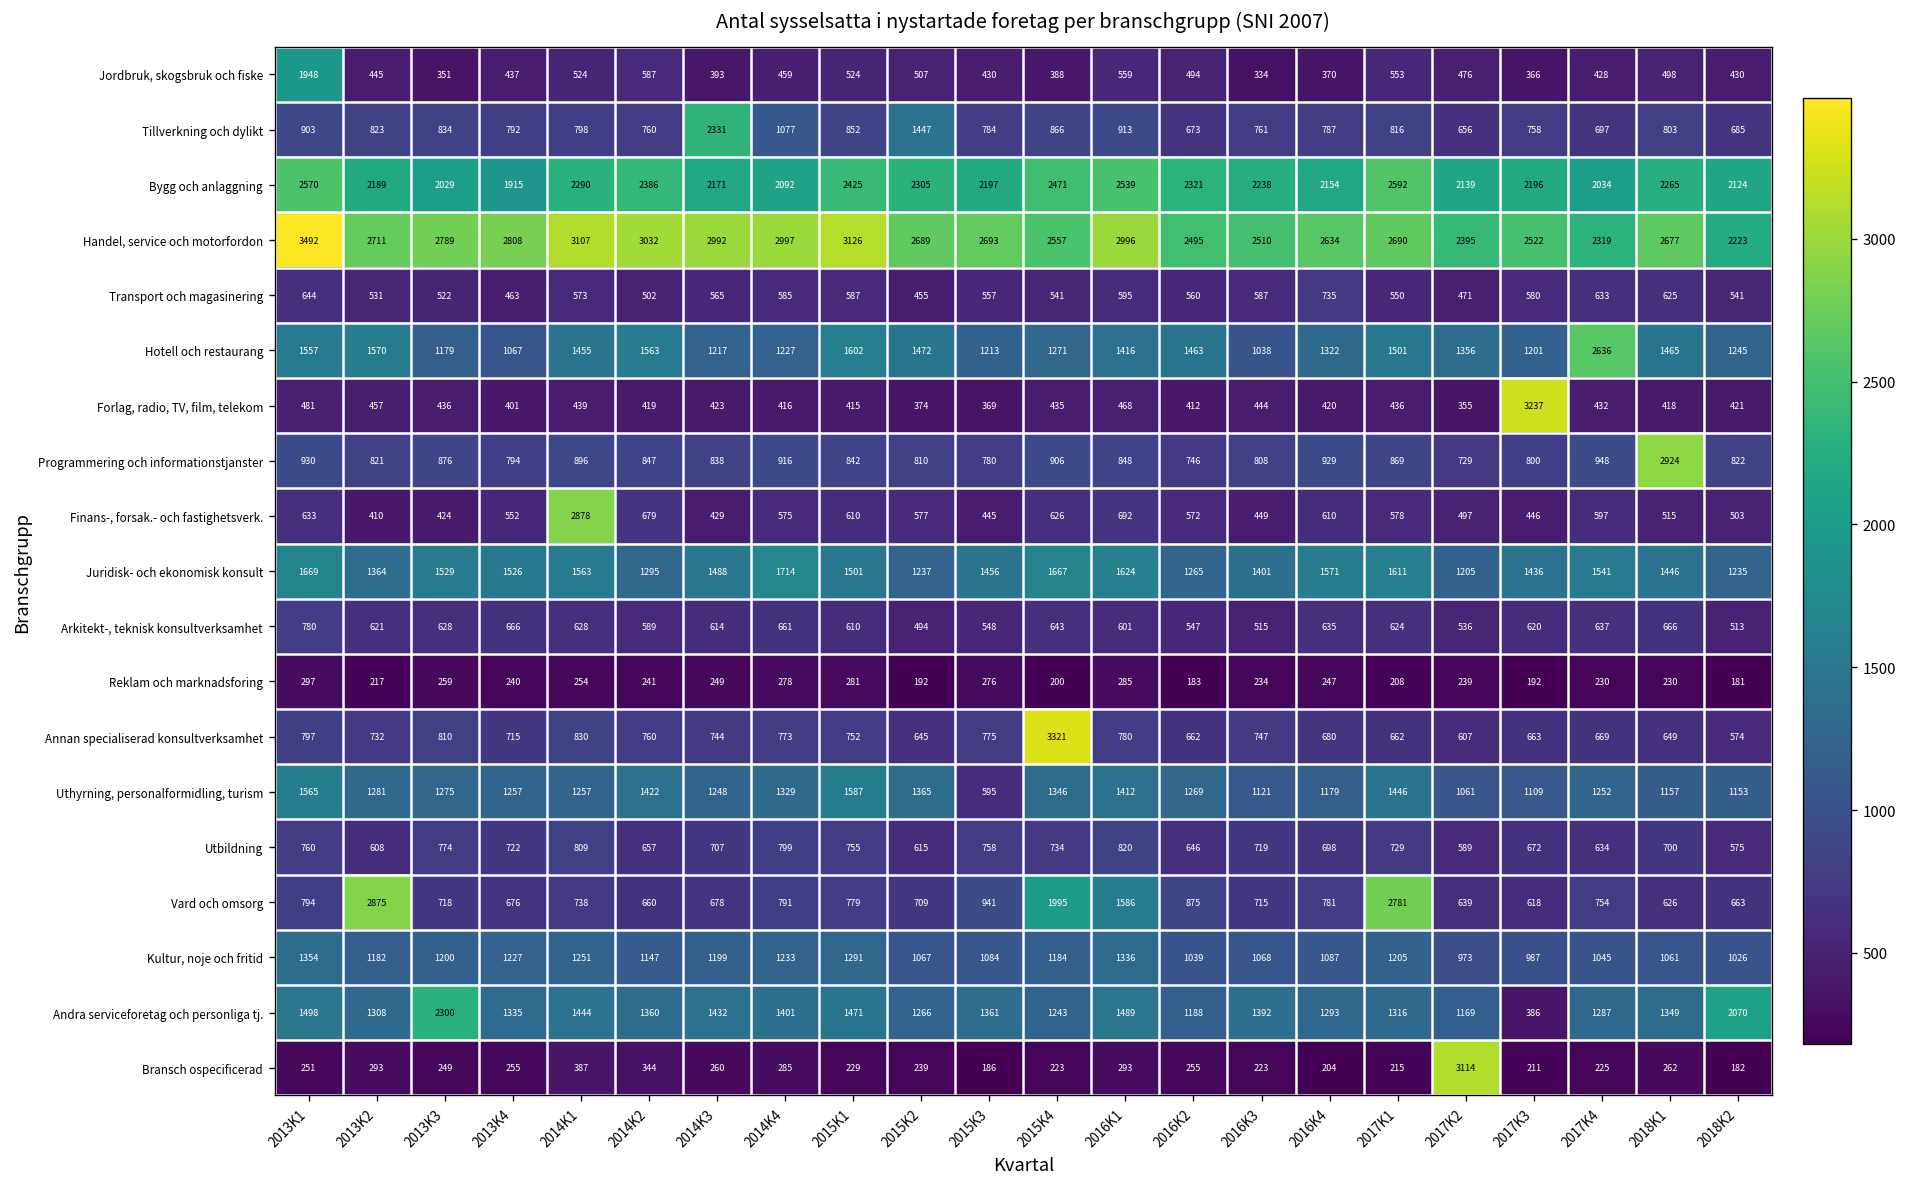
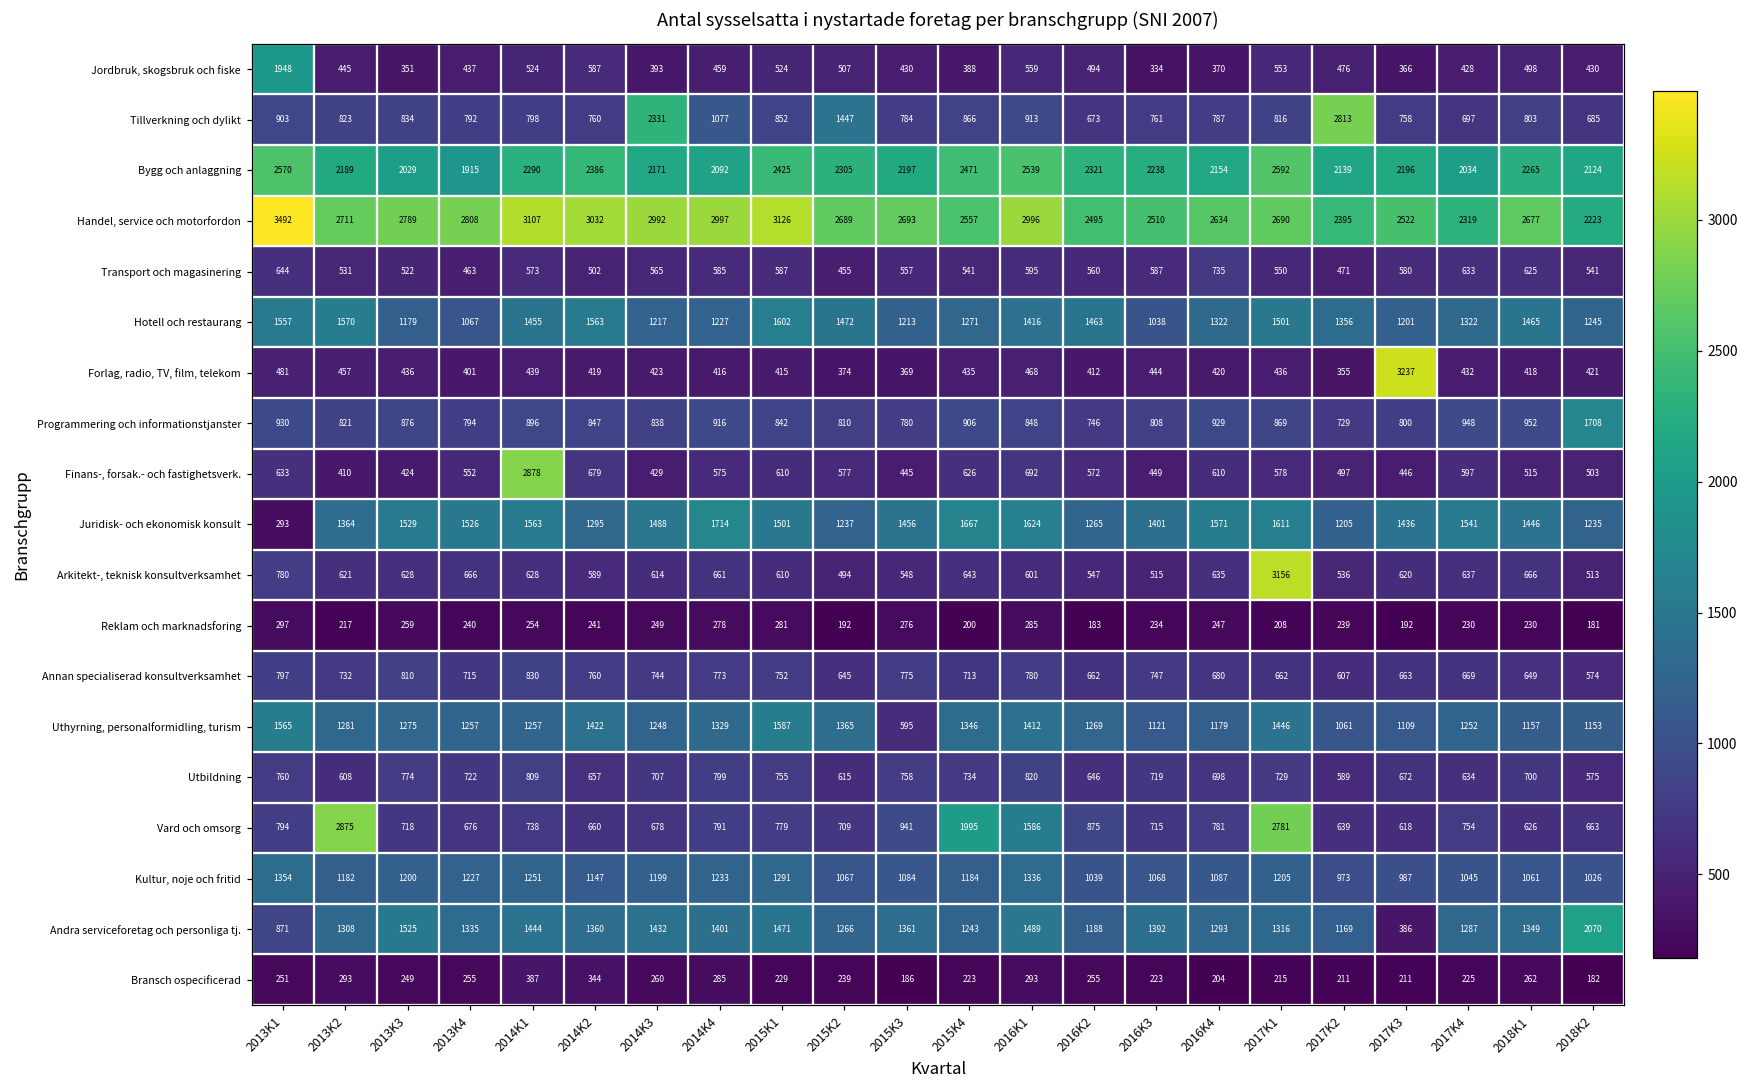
Tillverkning och dylikt, 2017K2: 656 -> 2813
Hotell och restaurang, 2017K4: 2636 -> 1322
Programmering och informationstjanster, 2018K1: 2924 -> 952
Programmering och informationstjanster, 2018K2: 822 -> 1708
Juridisk- och ekonomisk konsult, 2013K1: 1669 -> 293
Arkitekt-, teknisk konsultverksamhet, 2017K1: 624 -> 3156
Annan specialiserad konsultverksamhet, 2015K4: 3321 -> 713
Andra serviceforetag och personliga tj., 2013K1: 1498 -> 871
Andra serviceforetag och personliga tj., 2013K3: 2300 -> 1525
Bransch ospecificerad, 2017K2: 3114 -> 211
